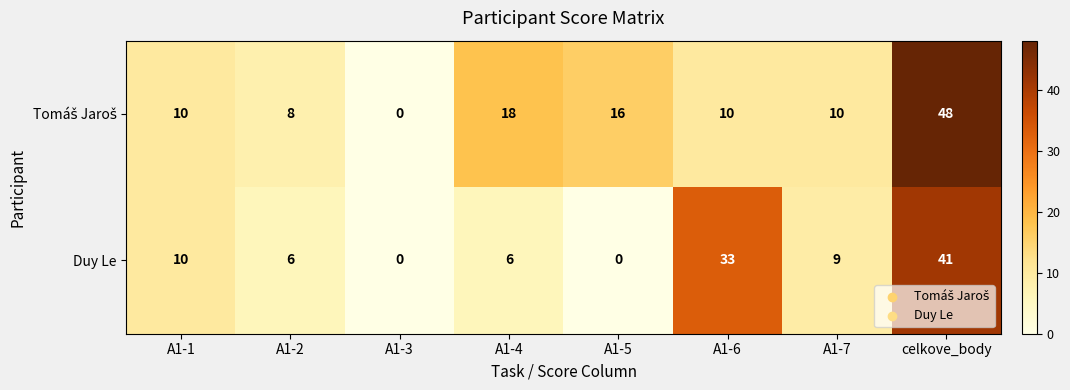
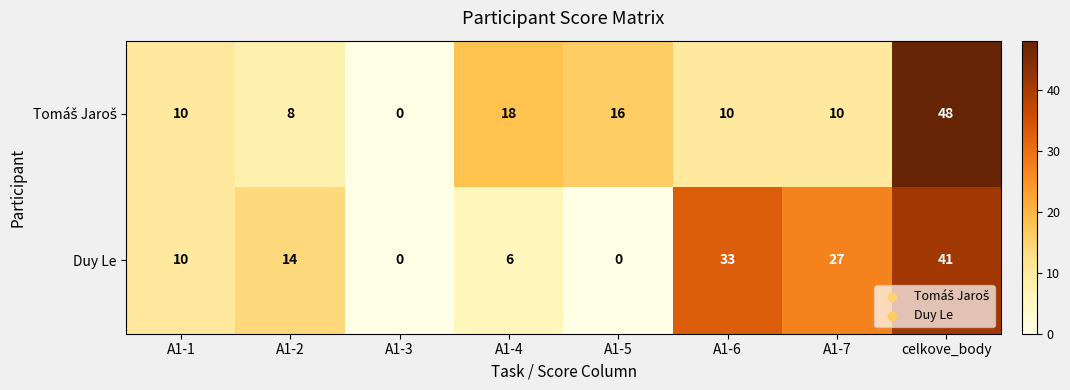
Duy Le, A1-2: 6 -> 14
Duy Le, A1-7: 9 -> 27
